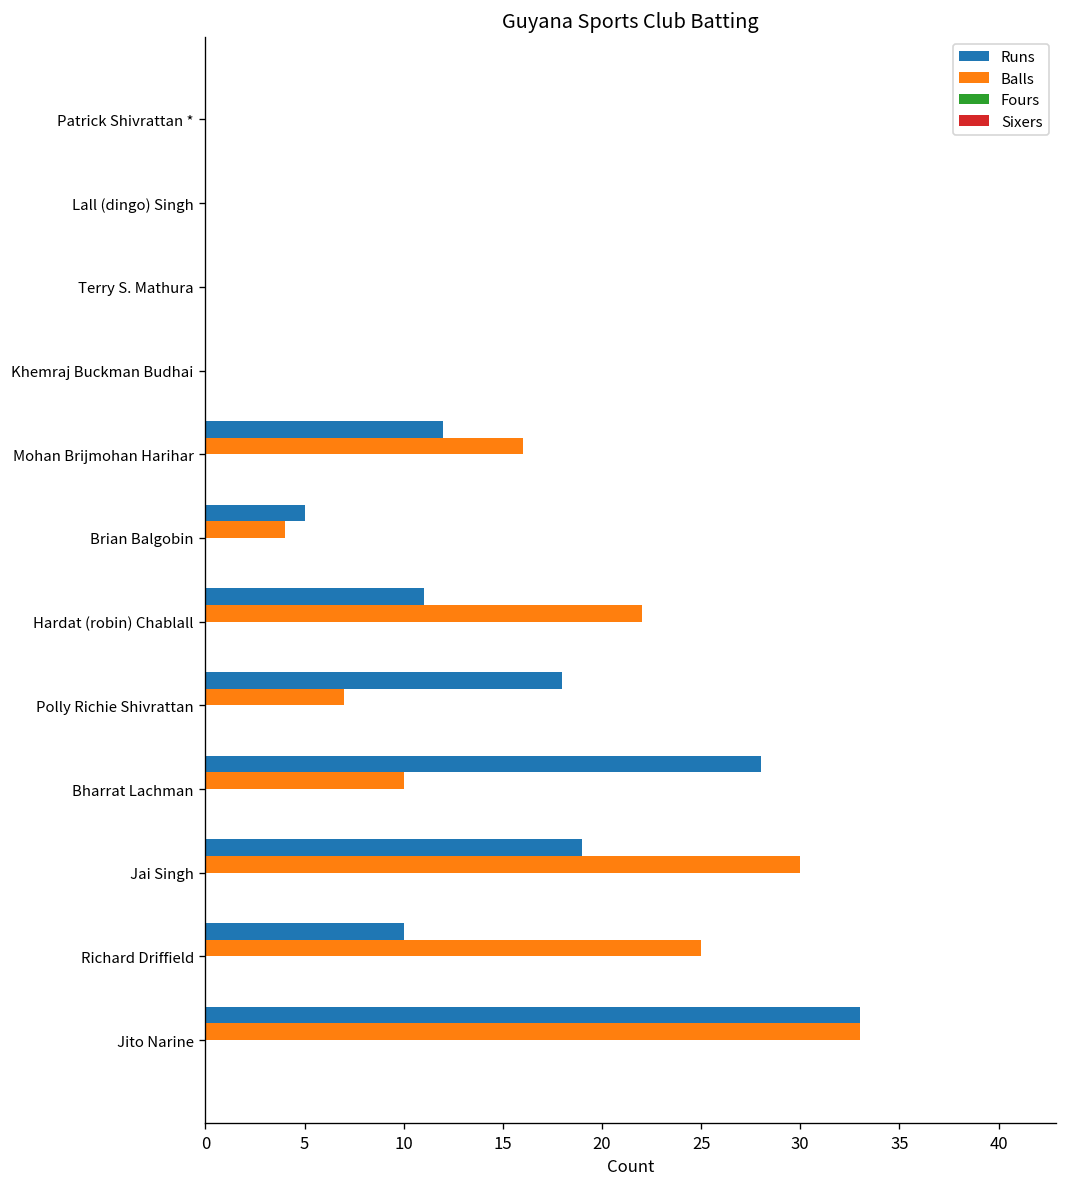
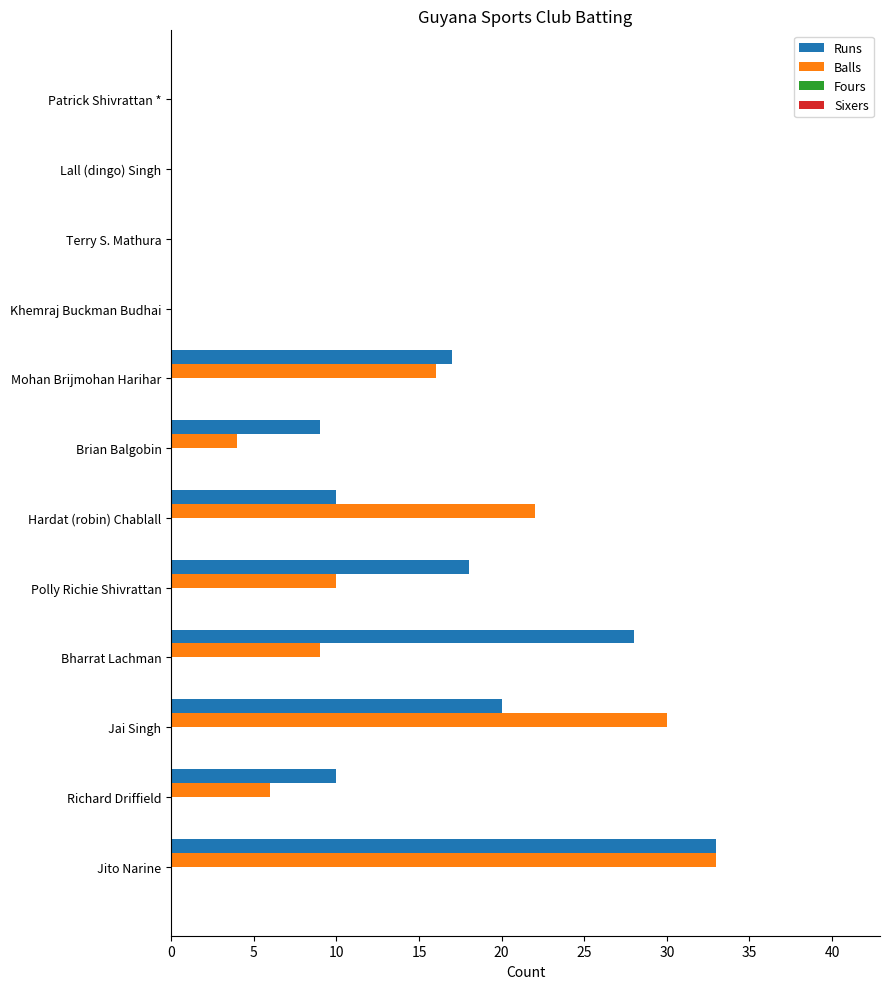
Runs, Mohan Brijmohan Harihar: 12 -> 17
Runs, Brian Balgobin: 5 -> 9
Runs, Hardat (robin) Chablall: 11 -> 10
Balls, Polly Richie Shivrattan: 7 -> 10
Balls, Bharrat Lachman: 10 -> 9
Runs, Jai Singh: 19 -> 20
Balls, Richard Driffield: 25 -> 6
